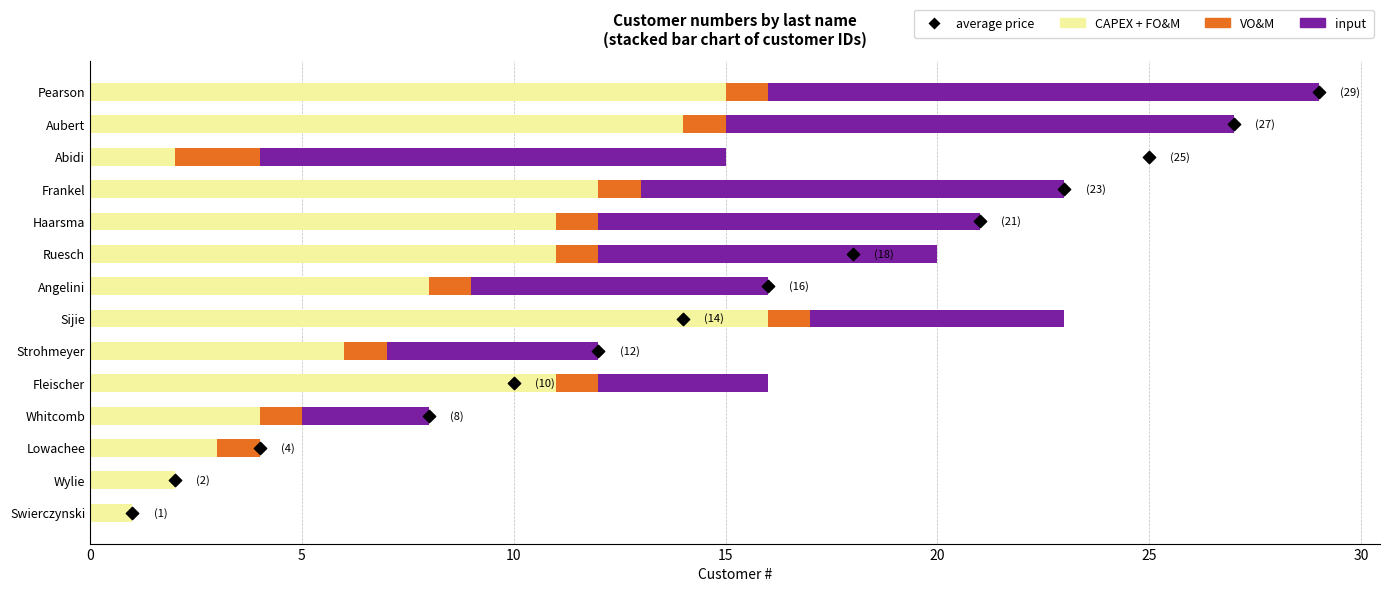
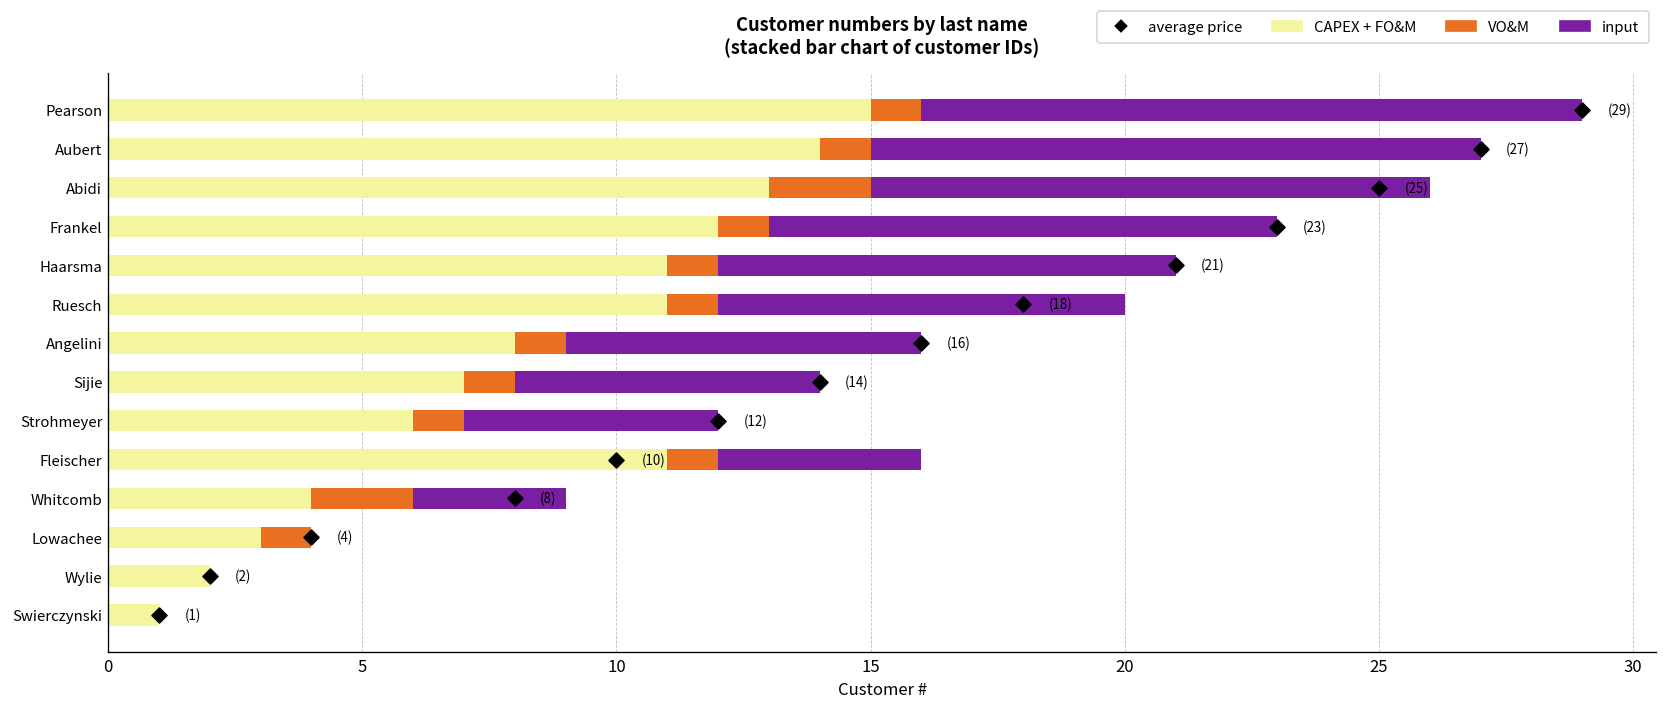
CAPEX + FO&M, Abidi: 2 -> 13
CAPEX + FO&M, Sijie: 16 -> 7
VO&M, Whitcomb: 1 -> 2
